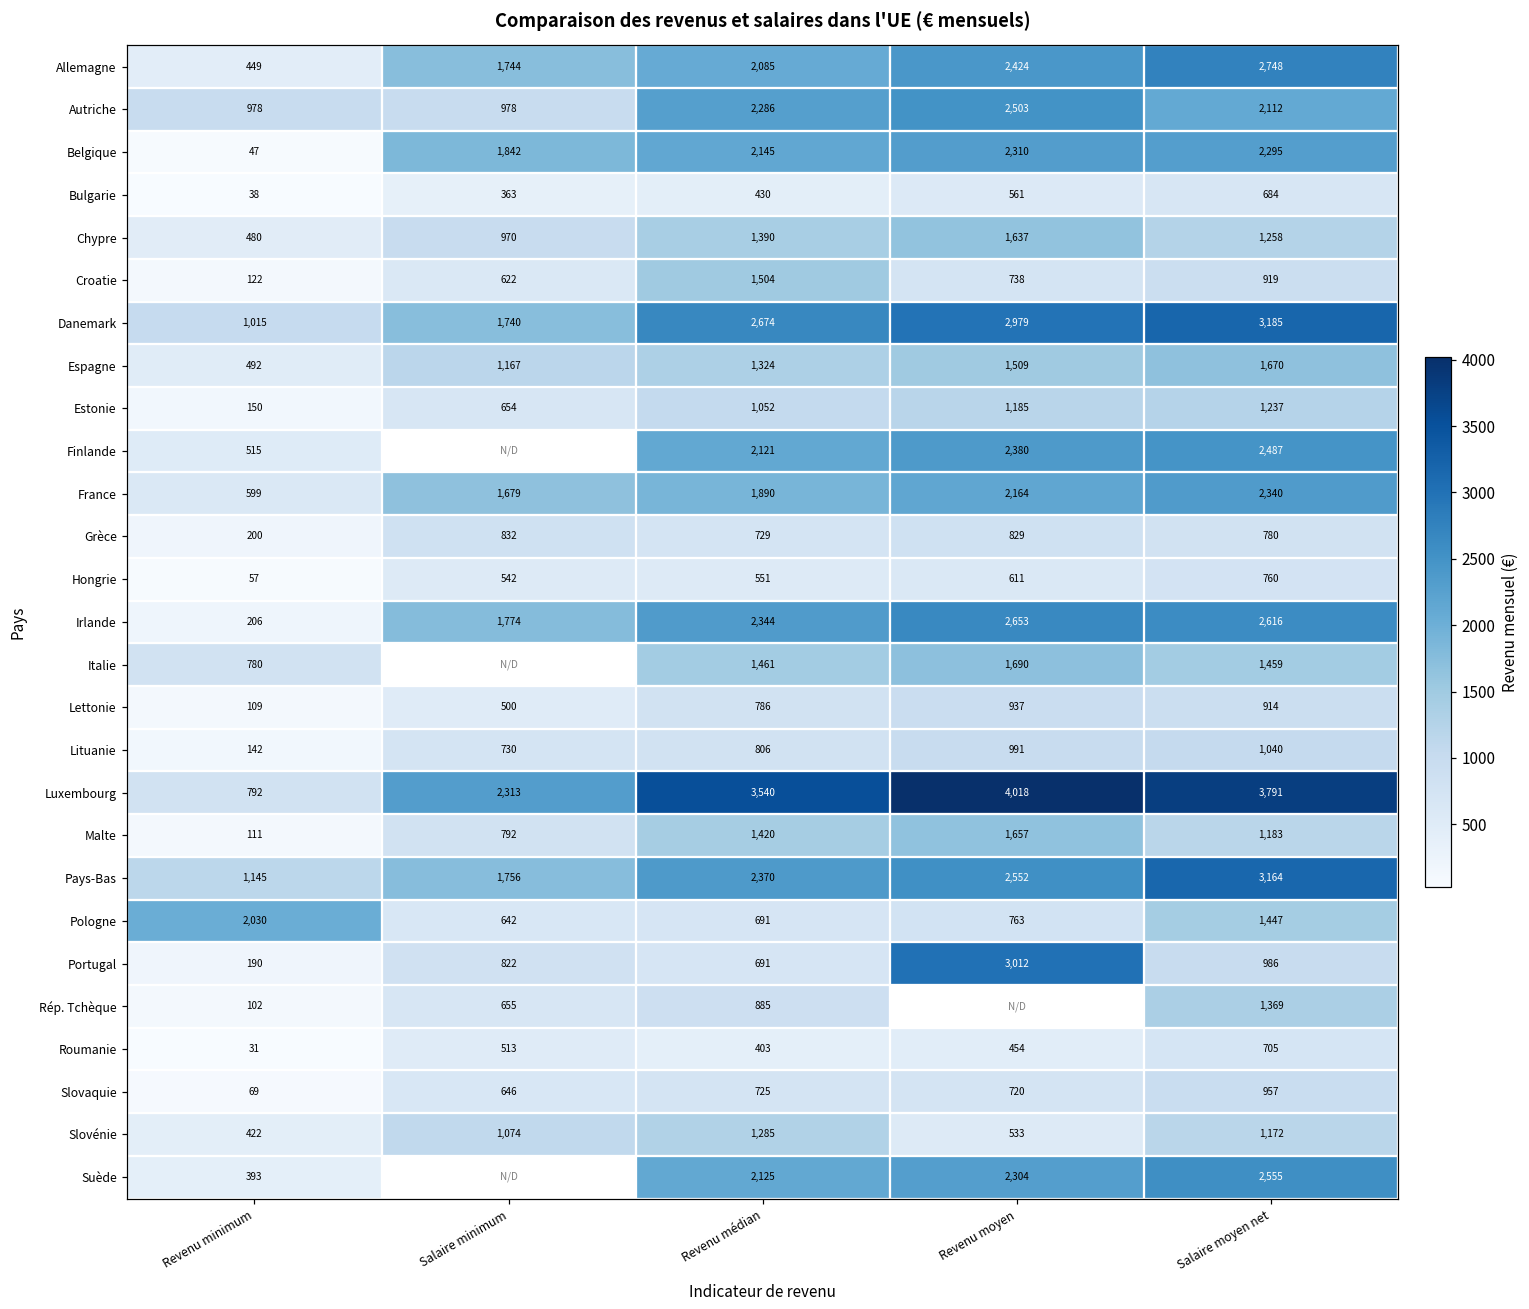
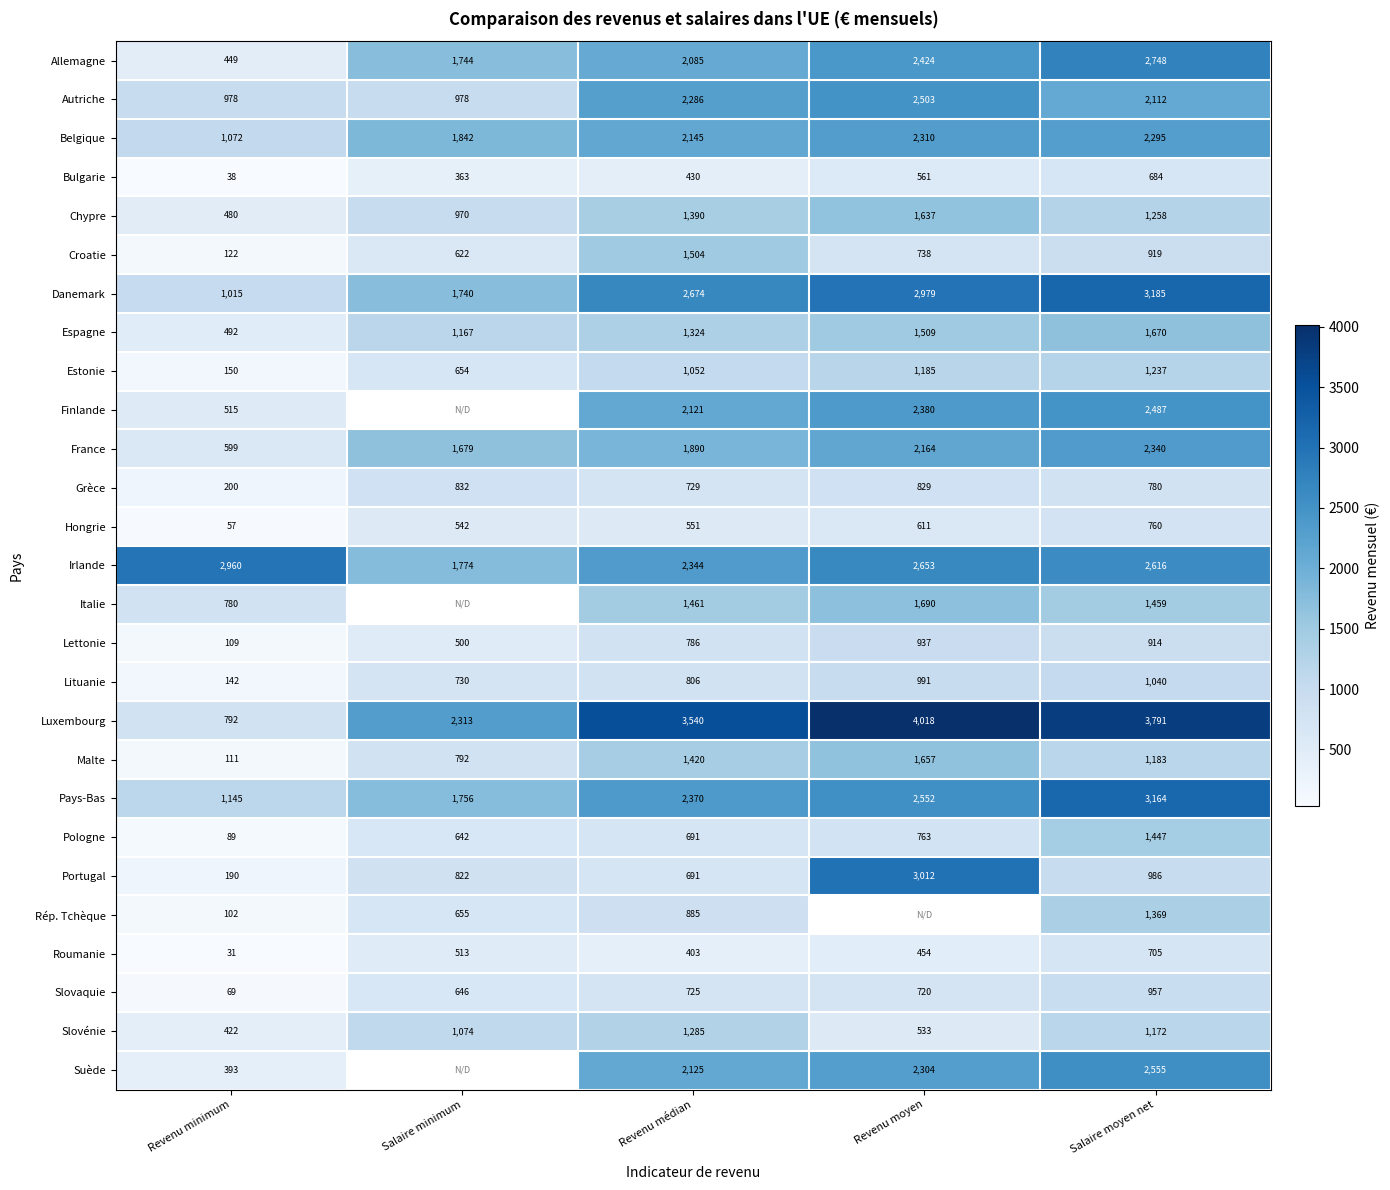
Belgique, Revenu minimum: 47 -> 1,072
Irlande, Revenu minimum: 206 -> 2,960
Pologne, Revenu minimum: 2,030 -> 89
